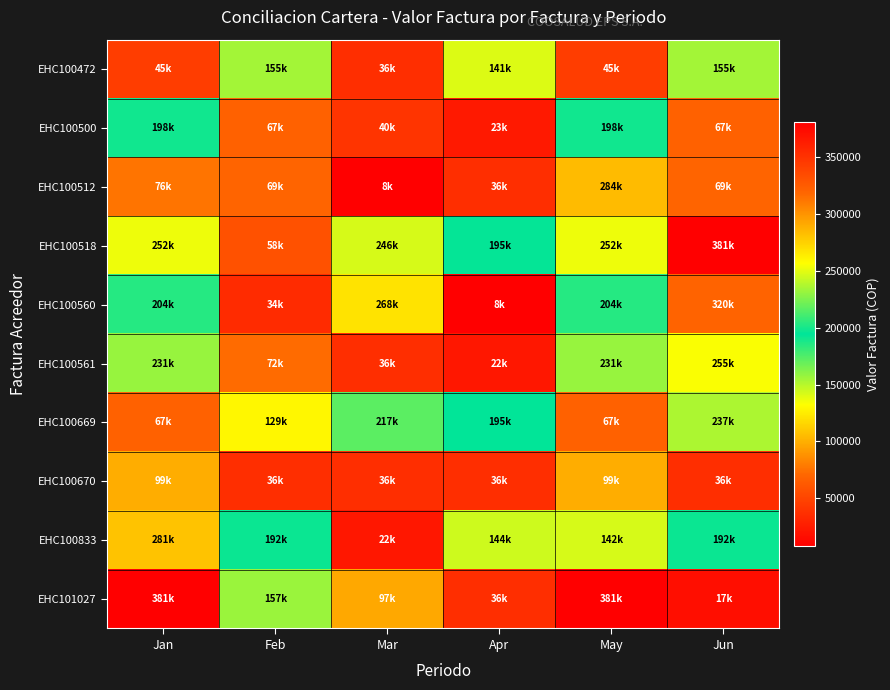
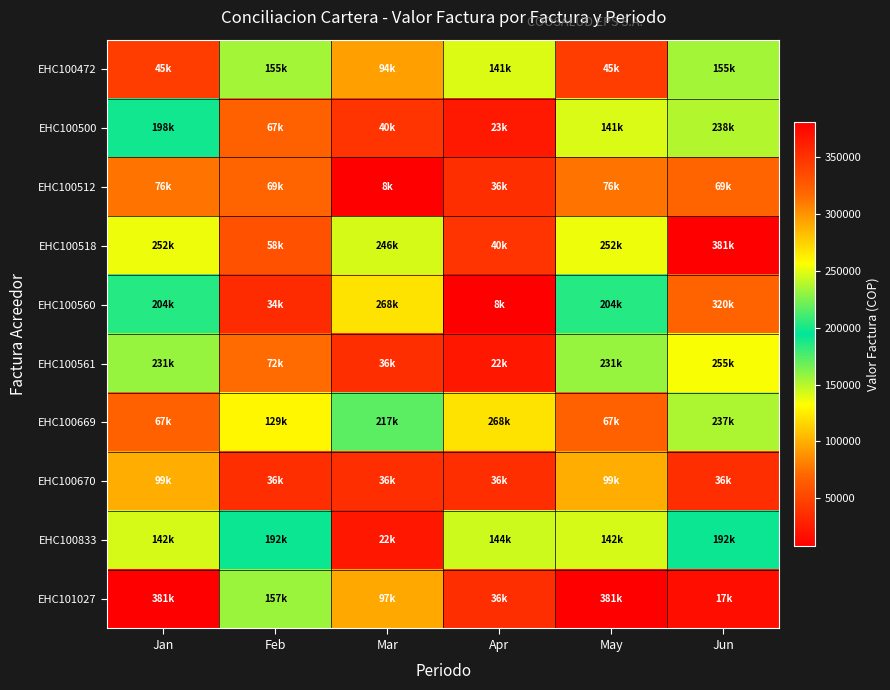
EHC100472, Mar: 36k -> 94k
EHC100500, May: 198k -> 141k
EHC100500, Jun: 67k -> 238k
EHC100512, May: 284k -> 76k
EHC100518, Apr: 195k -> 40k
EHC100669, Apr: 195k -> 268k
EHC100833, Jan: 281k -> 142k
